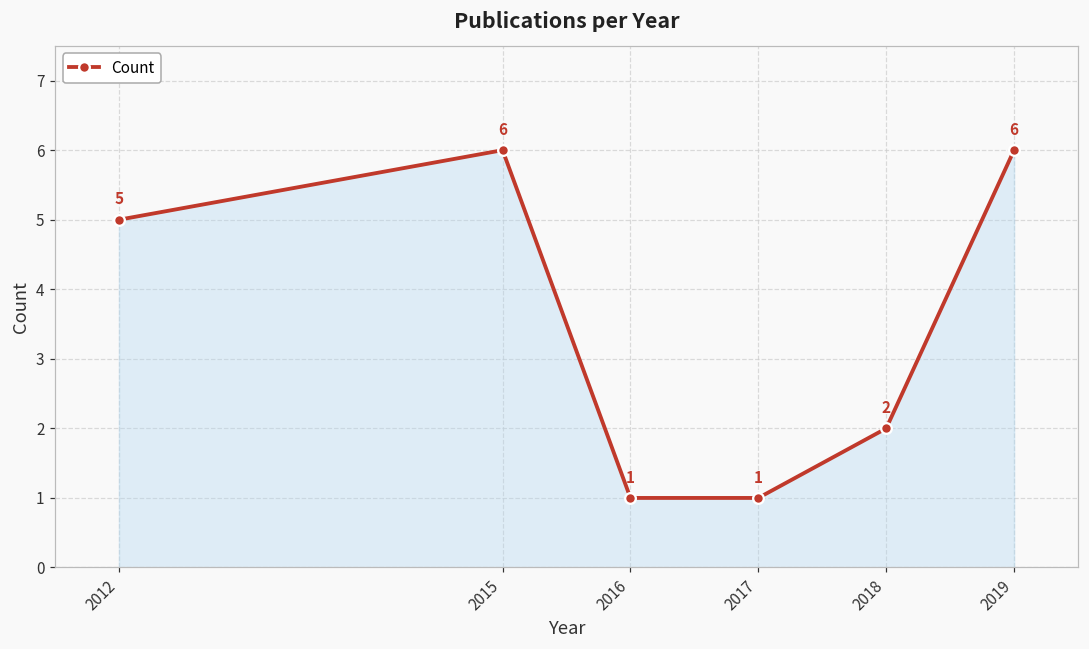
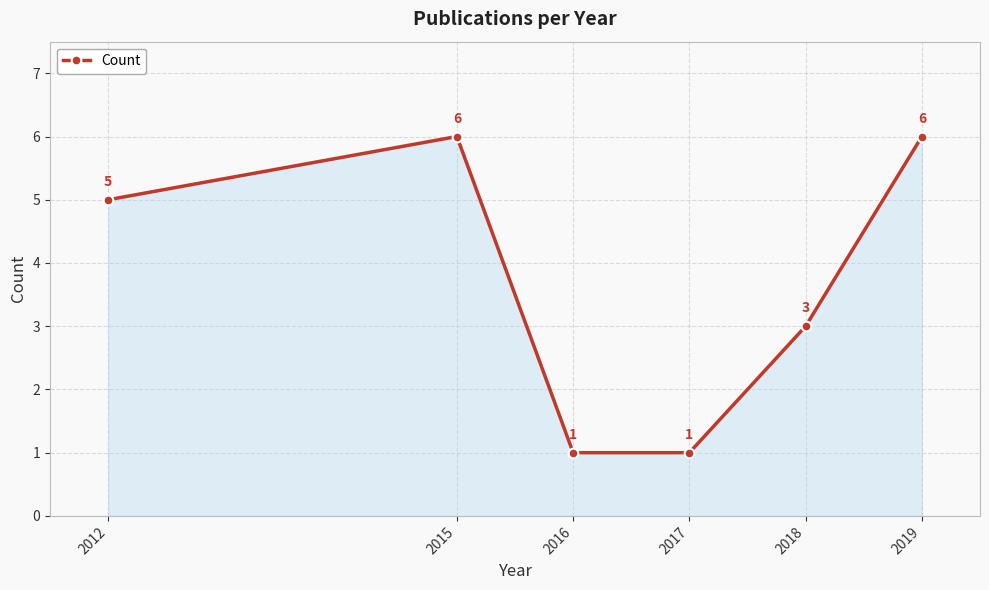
2018: 2 -> 3
